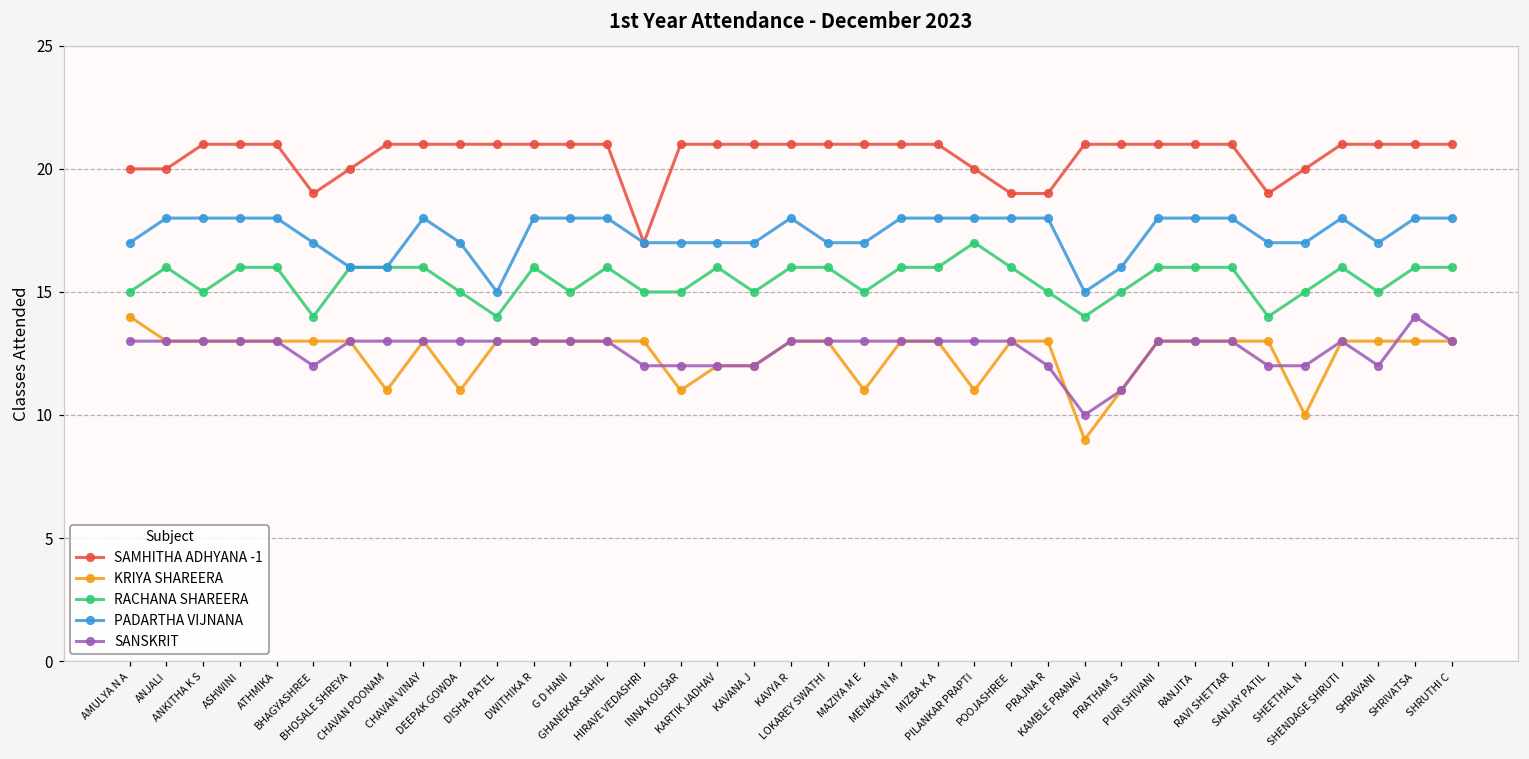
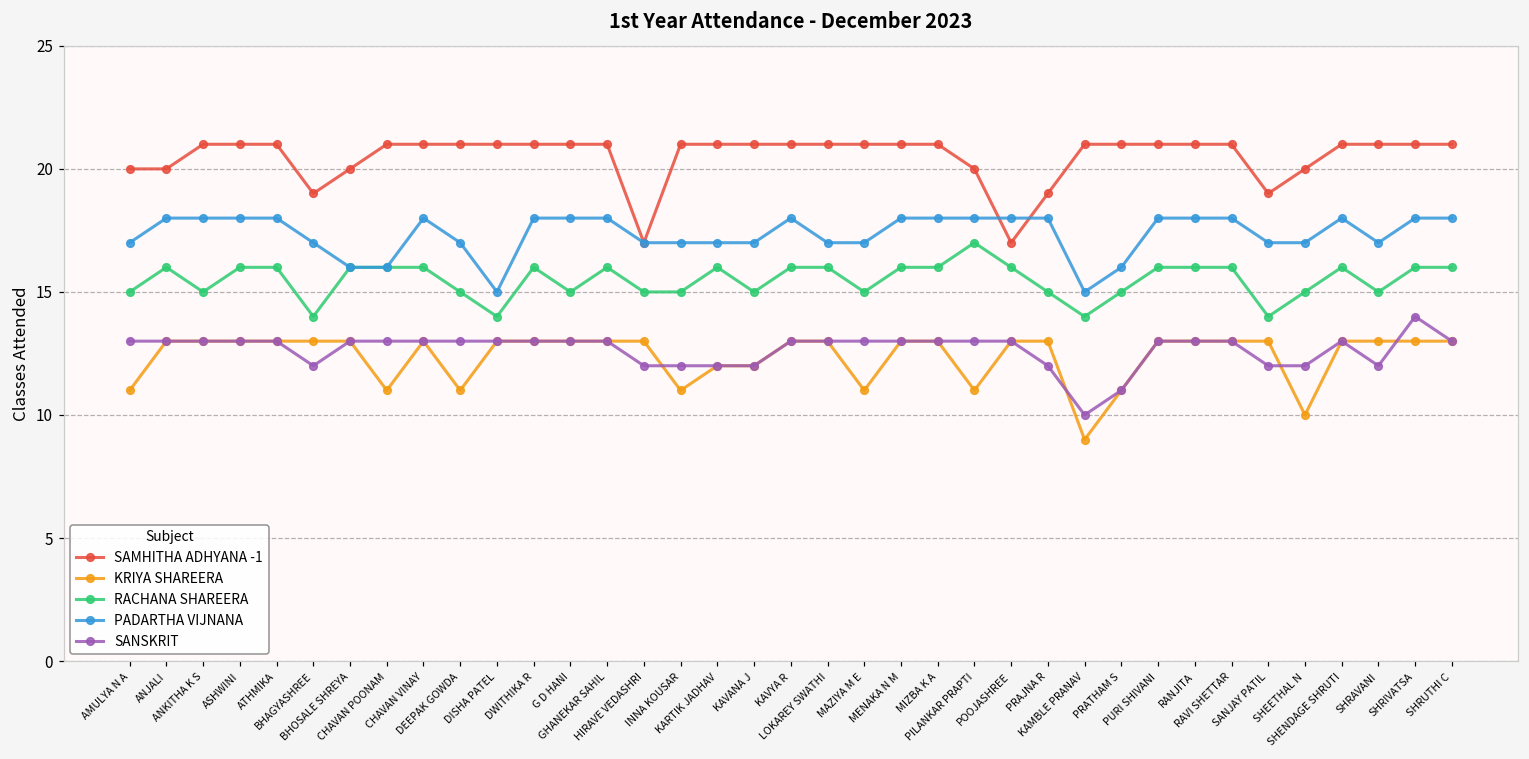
KRIYA SHAREERA, AMULYA N A: 14 -> 11
SAMHITHA ADHYANA -1, POOJASHREE: 19 -> 17
